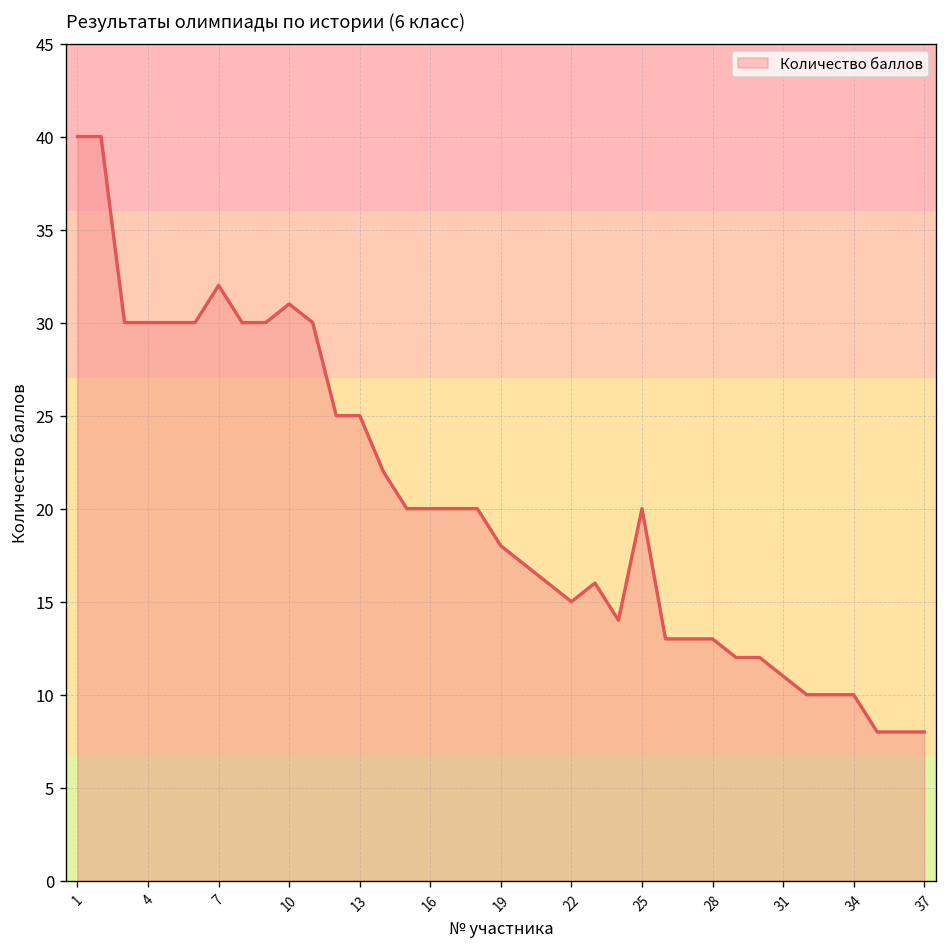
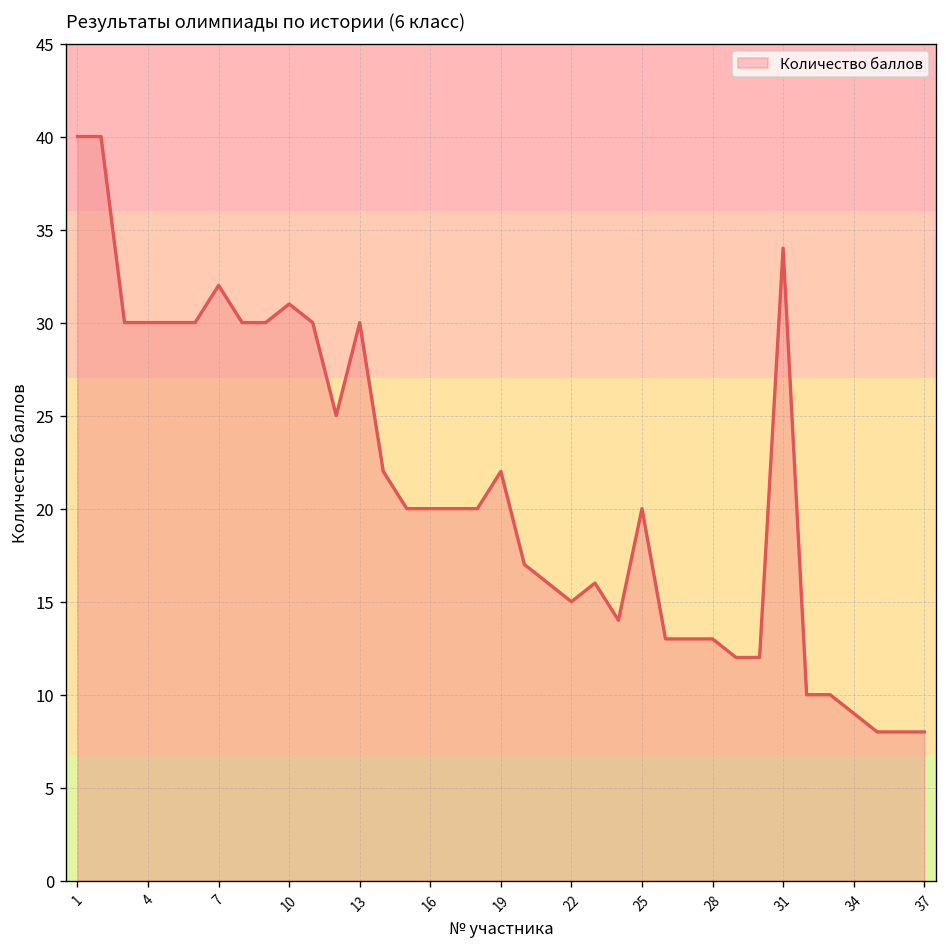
13: 25 -> 30
19: 18 -> 22
31: 11 -> 34
34: 10 -> 9
